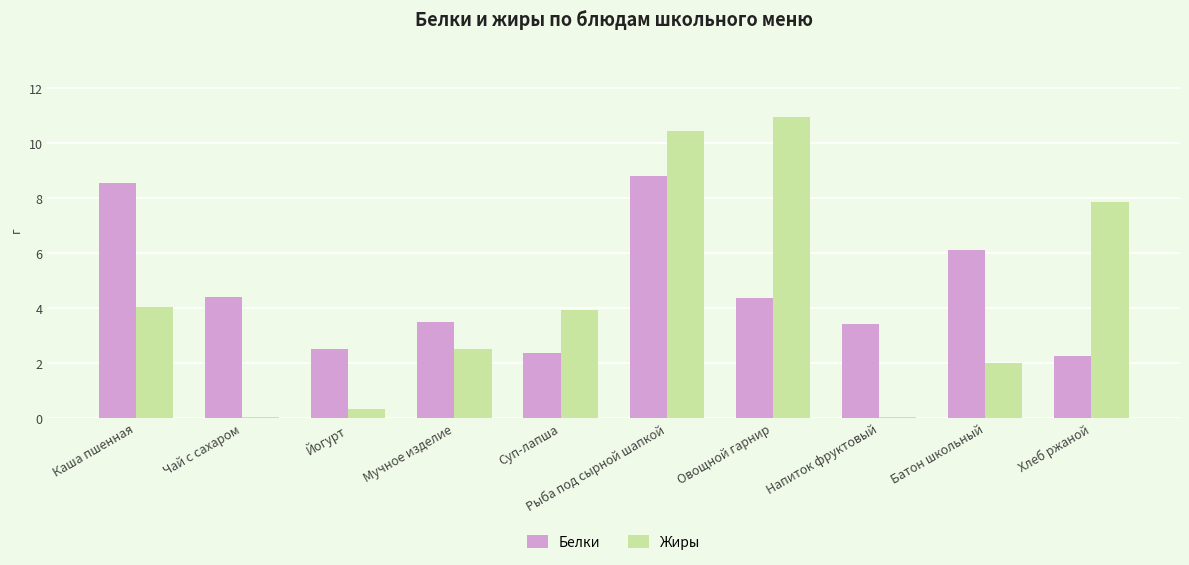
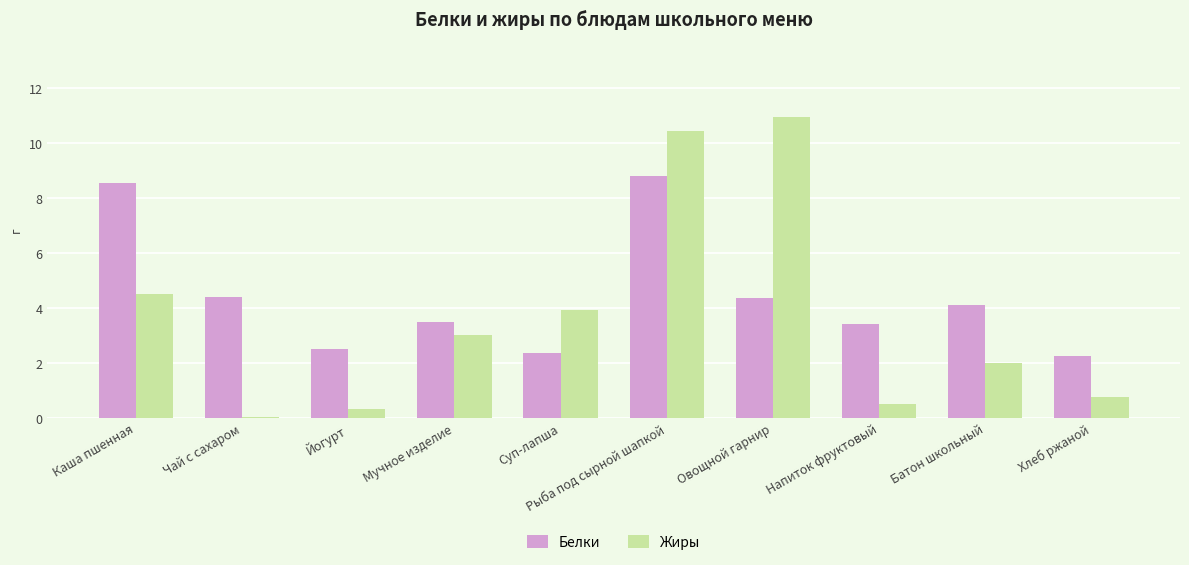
Жиры, Каша пшенная: 4.0 -> 4.5
Жиры, Мучное изделие: 2.5 -> 3.0
Жиры, Напиток фруктовый: 0.0 -> 0.5
Белки, Батон школьный: 6.1 -> 4.1
Жиры, Хлеб ржаной: 7.9 -> 0.8
